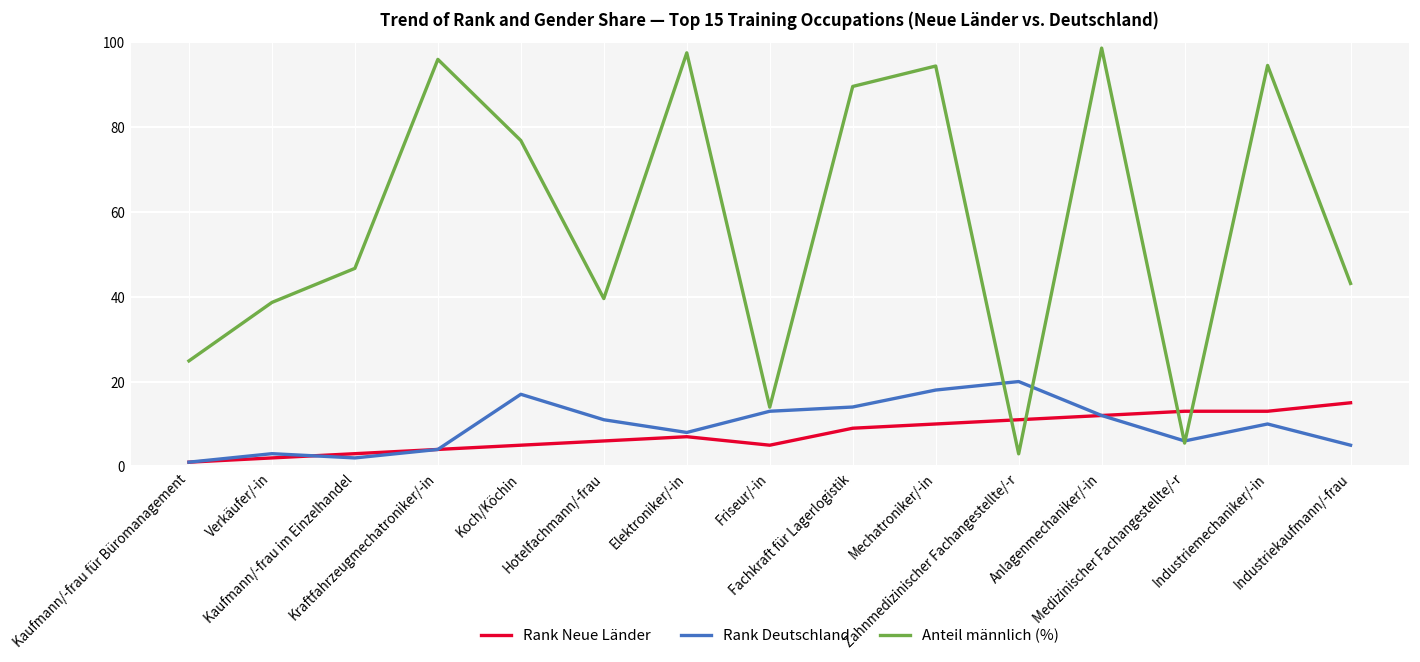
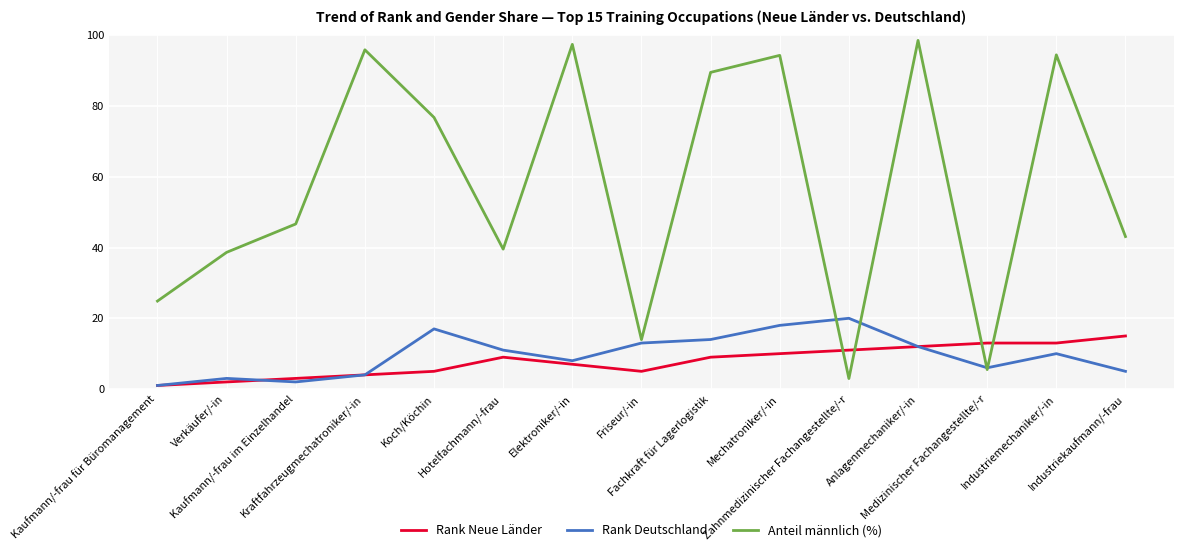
Rank Neue Länder, Hotelfachmann/-frau: 6 -> 9
